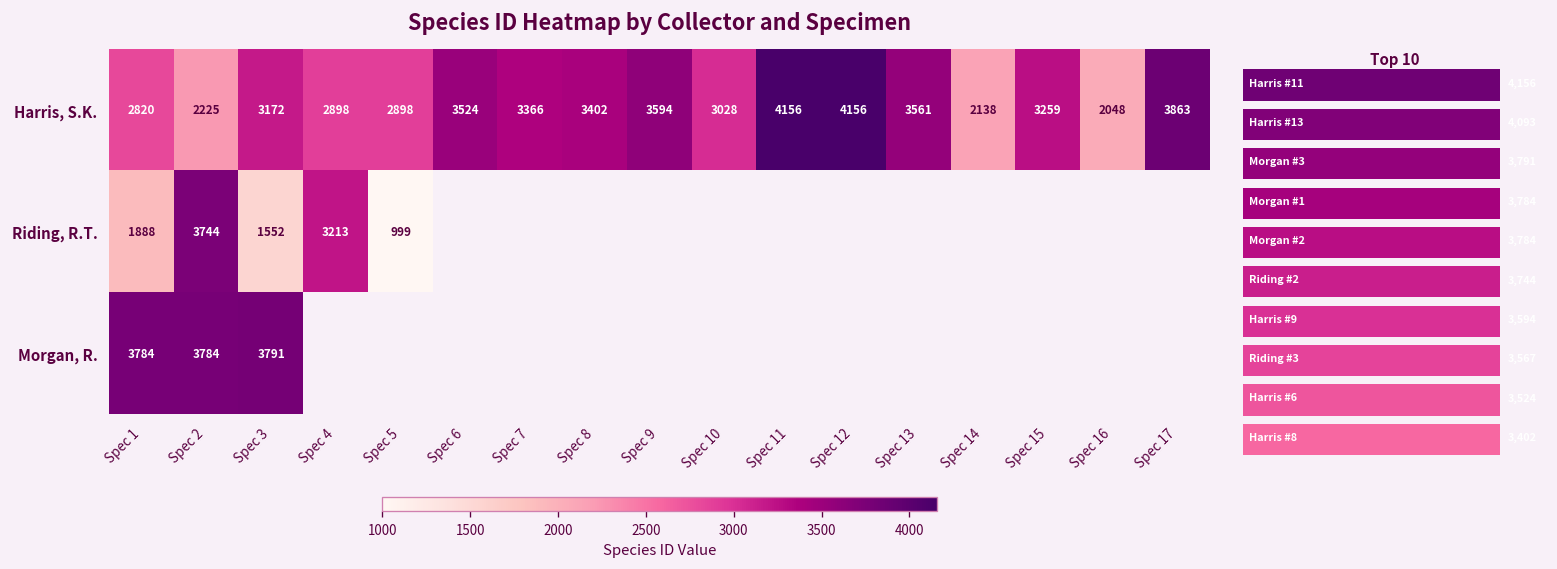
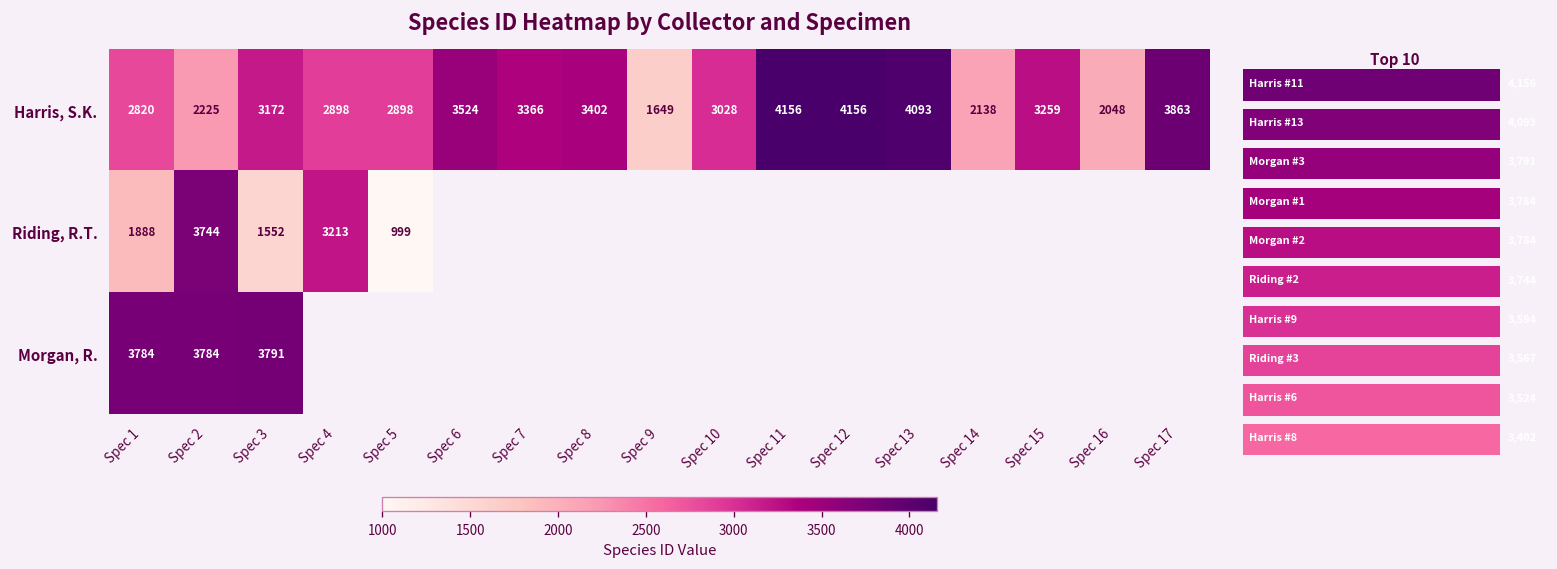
Species ID Heatmap by Collector and Specimen, Harris, S.K., Spec 9: 3594 -> 1649
Species ID Heatmap by Collector and Specimen, Harris, S.K., Spec 13: 3561 -> 4093
